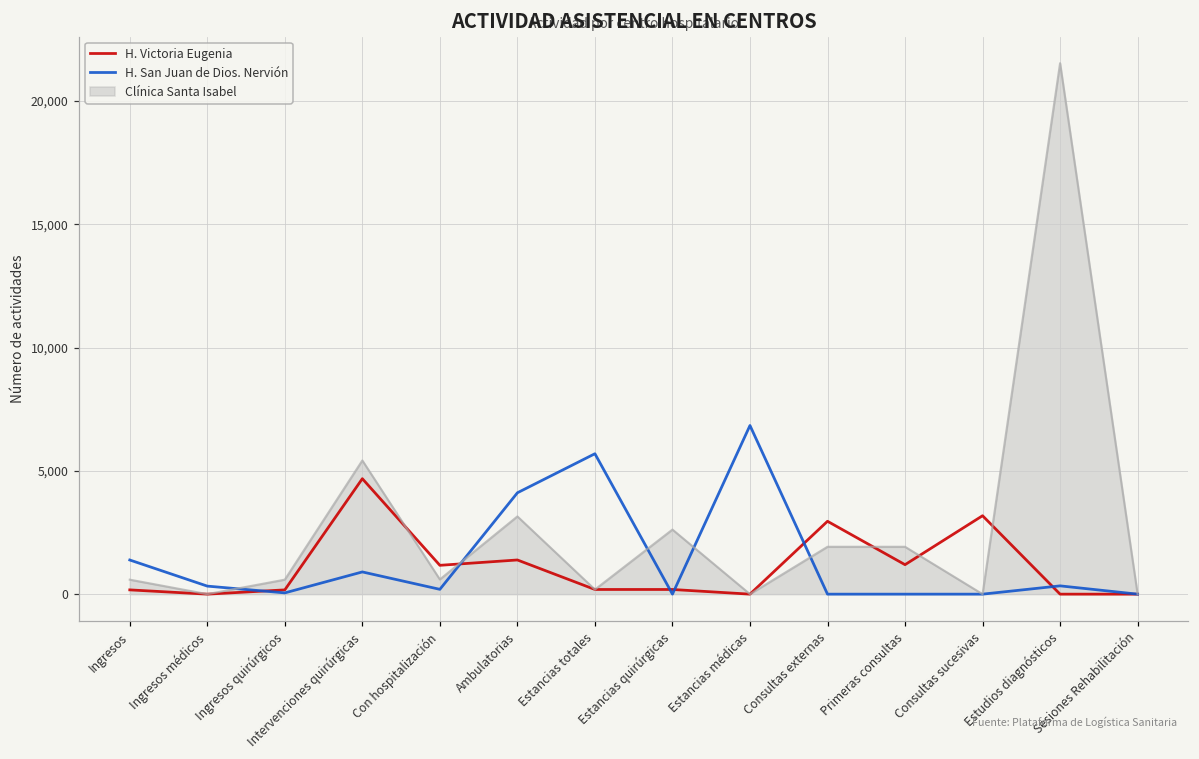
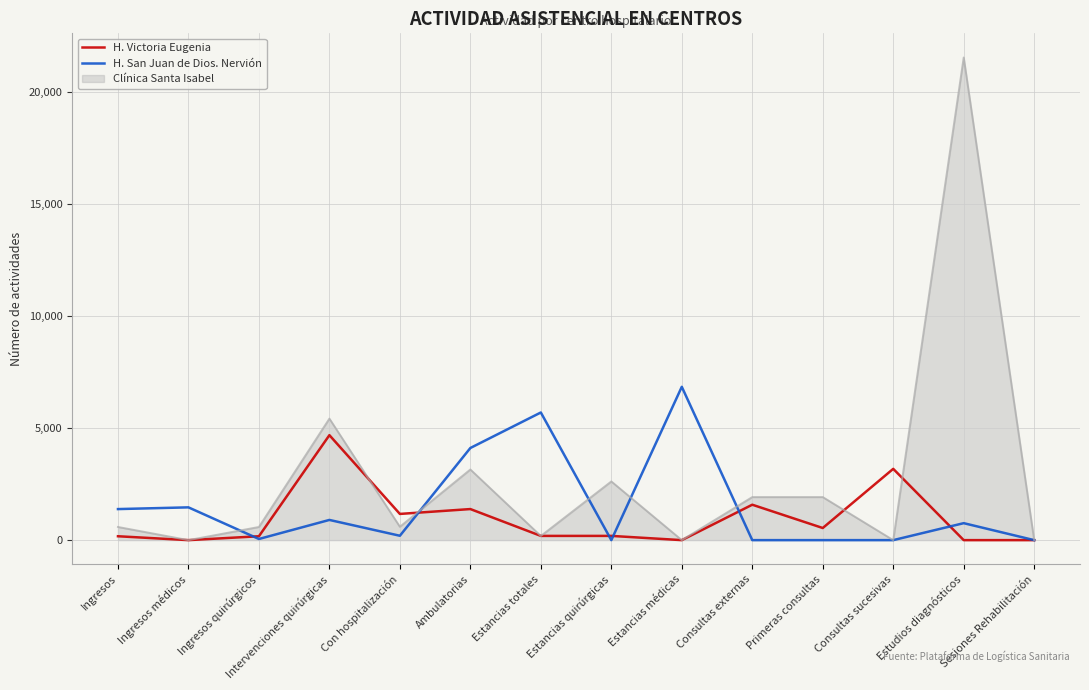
H. San Juan de Dios. Nervión, Ingresos médicos: 300 -> 1,500
H. Victoria Eugenia, Consultas externas: 3,000 -> 1,600
H. Victoria Eugenia, Primeras consultas: 1,200 -> 500
H. San Juan de Dios. Nervión, Estudios diagnósticos: 300 -> 800
